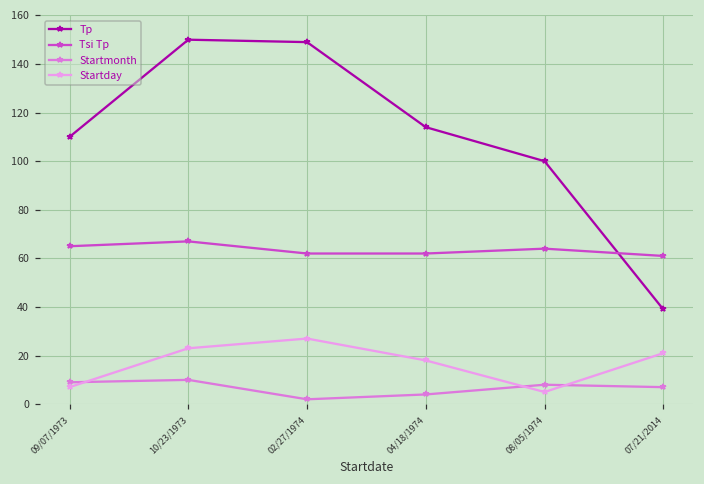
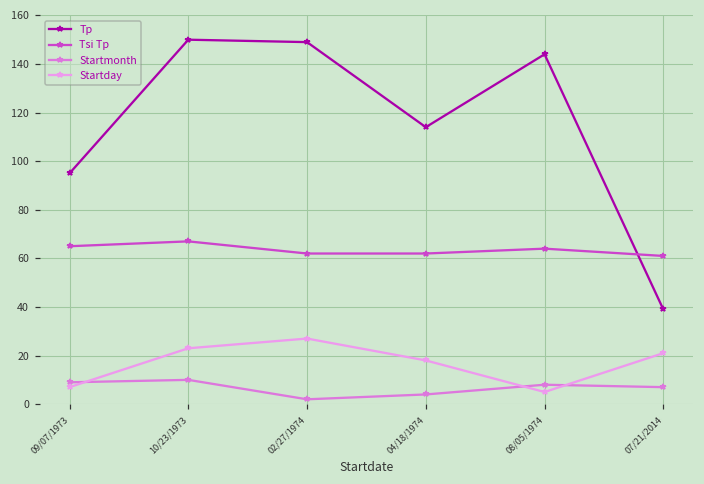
Tp, 09/07/1973: 110 -> 95
Tp, 08/05/1974: 100 -> 144
